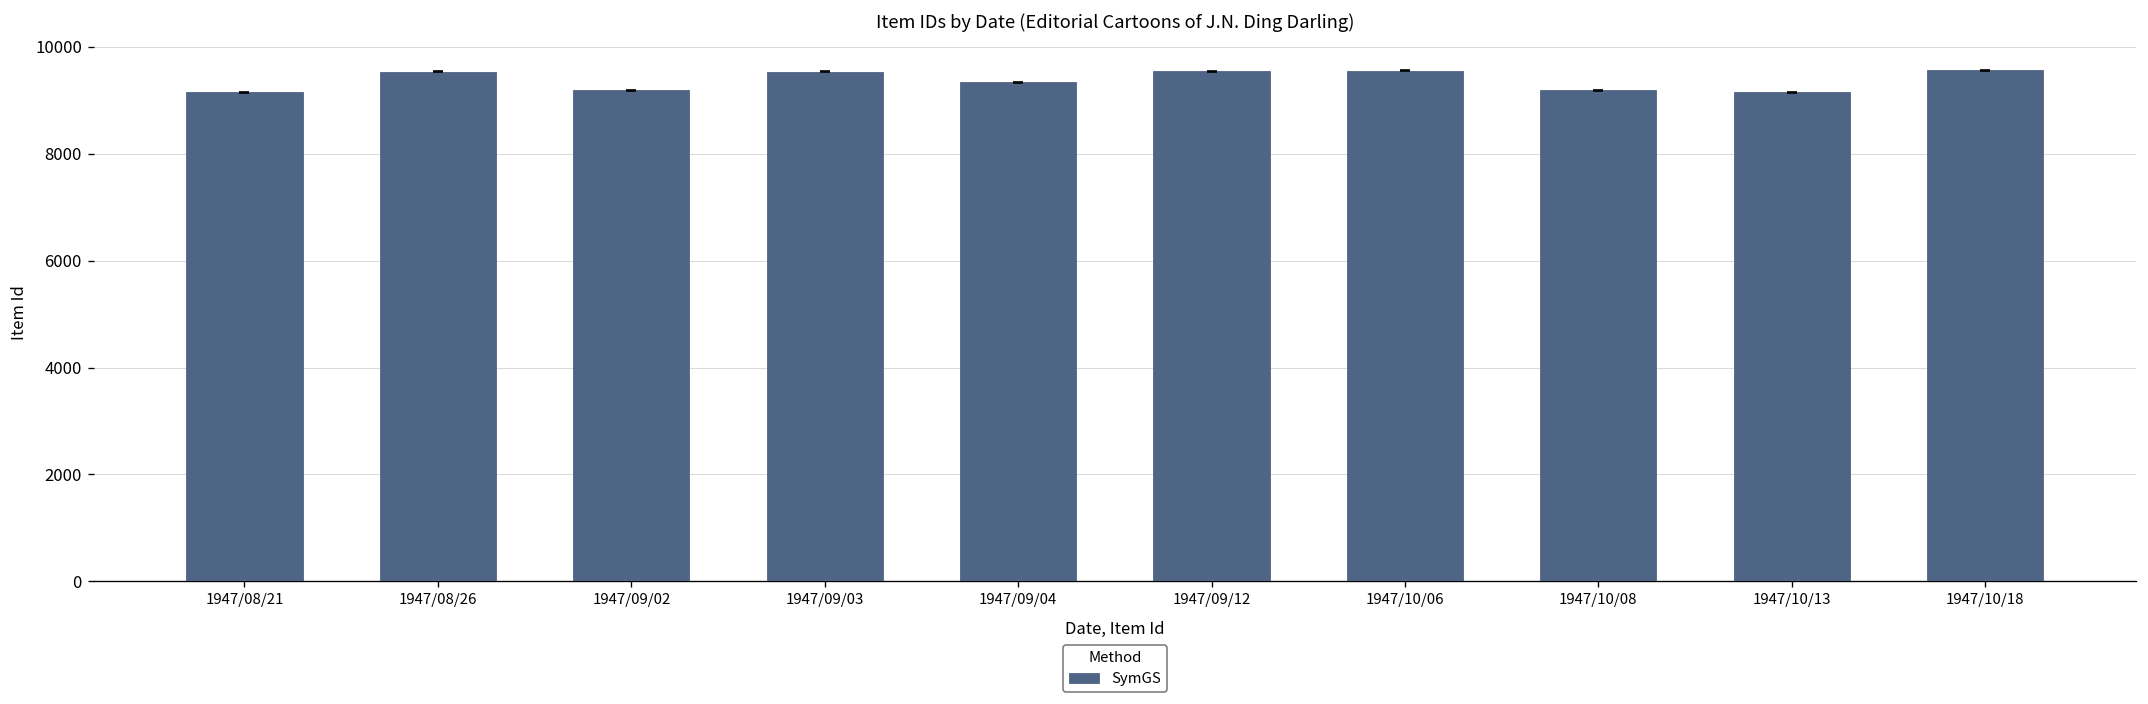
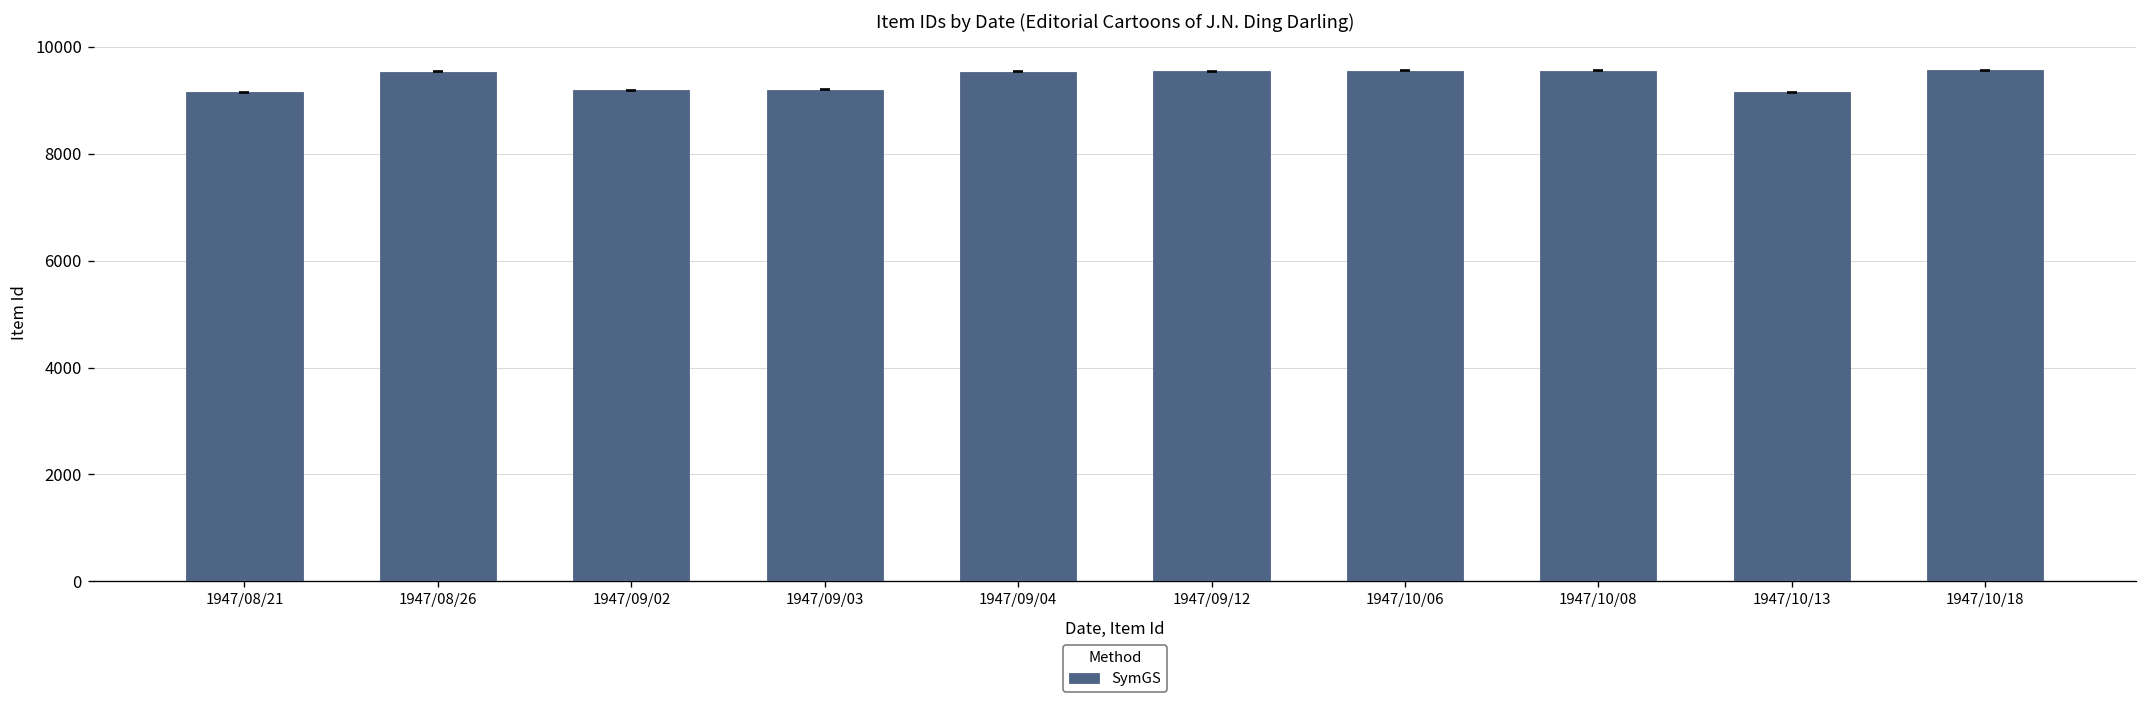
SymGS, 1947/09/03: 9500 -> 9200
SymGS, 1947/09/04: 9300 -> 9500
SymGS, 1947/10/08: 9200 -> 9600
